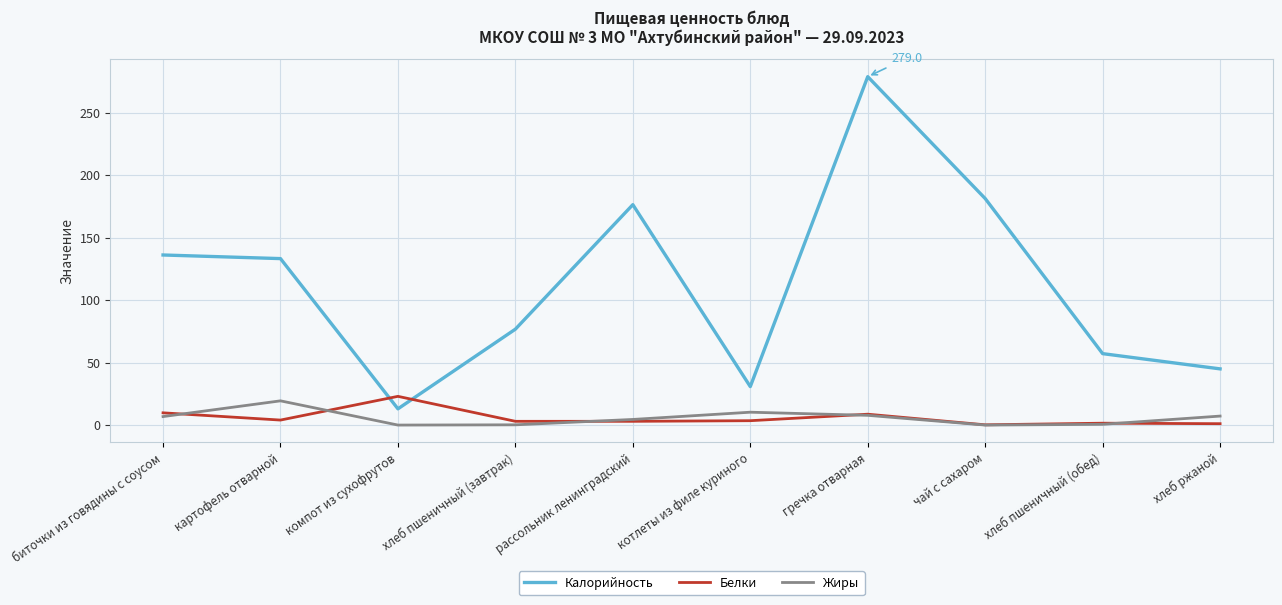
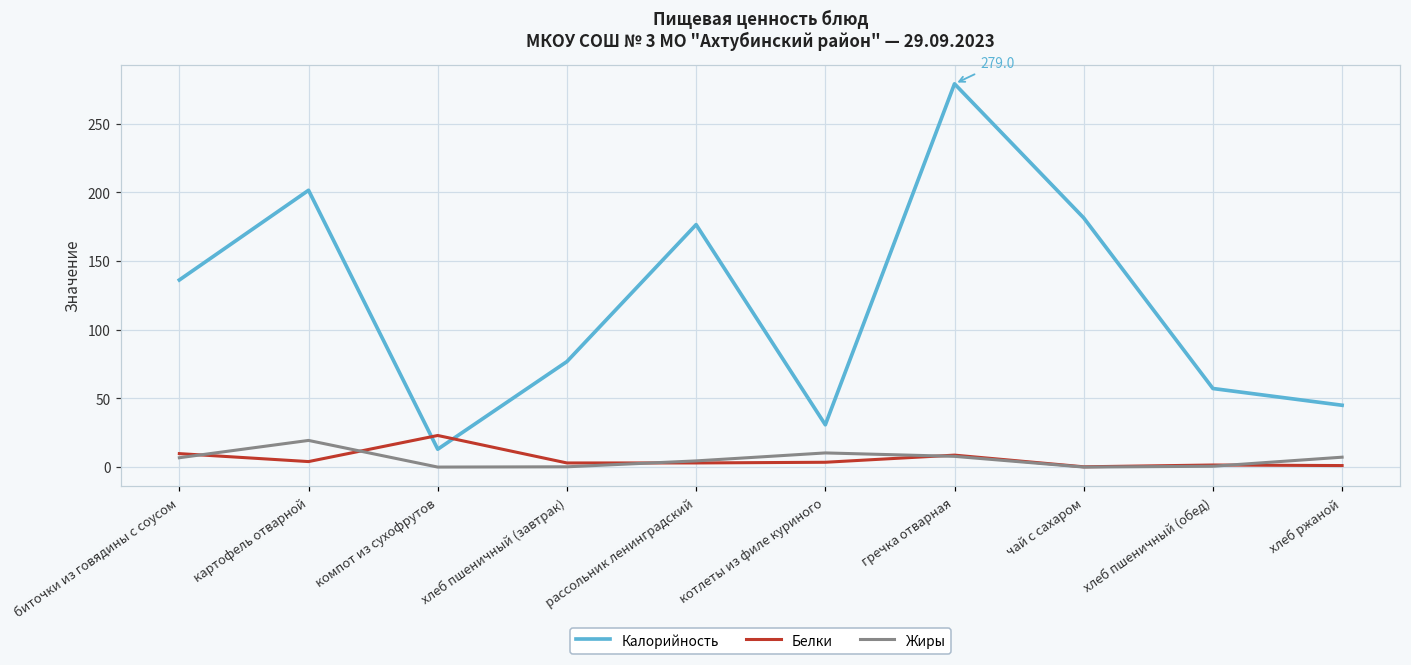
Калорийность, картофель отварной: 133 -> 202
